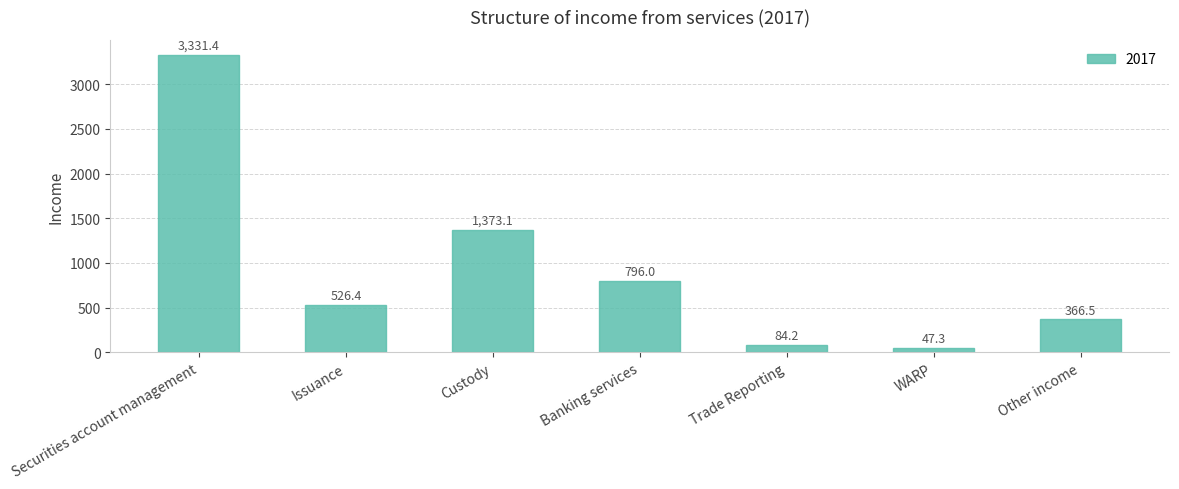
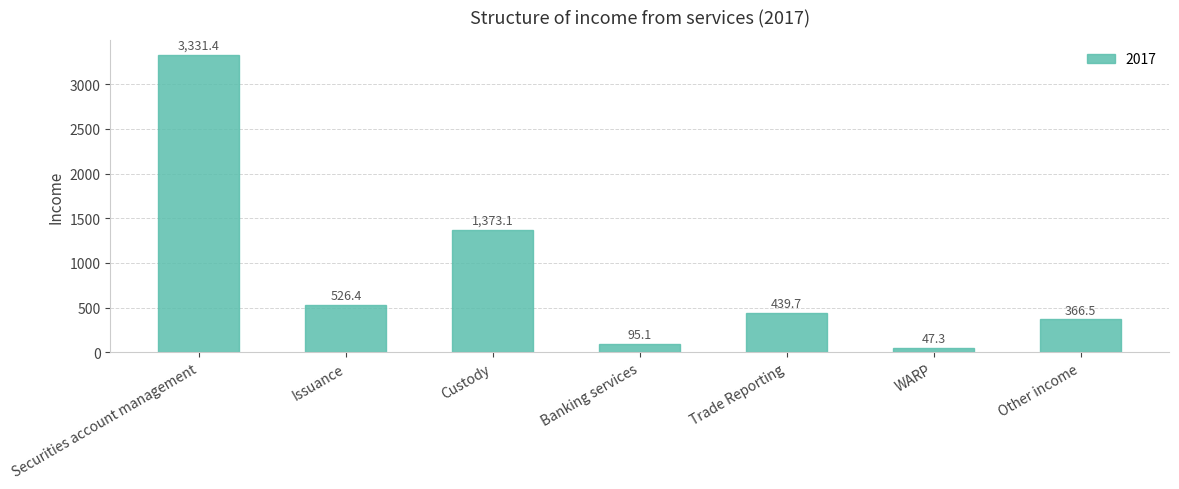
Banking services: 796.0 -> 95.1
Trade Reporting: 84.2 -> 439.7
